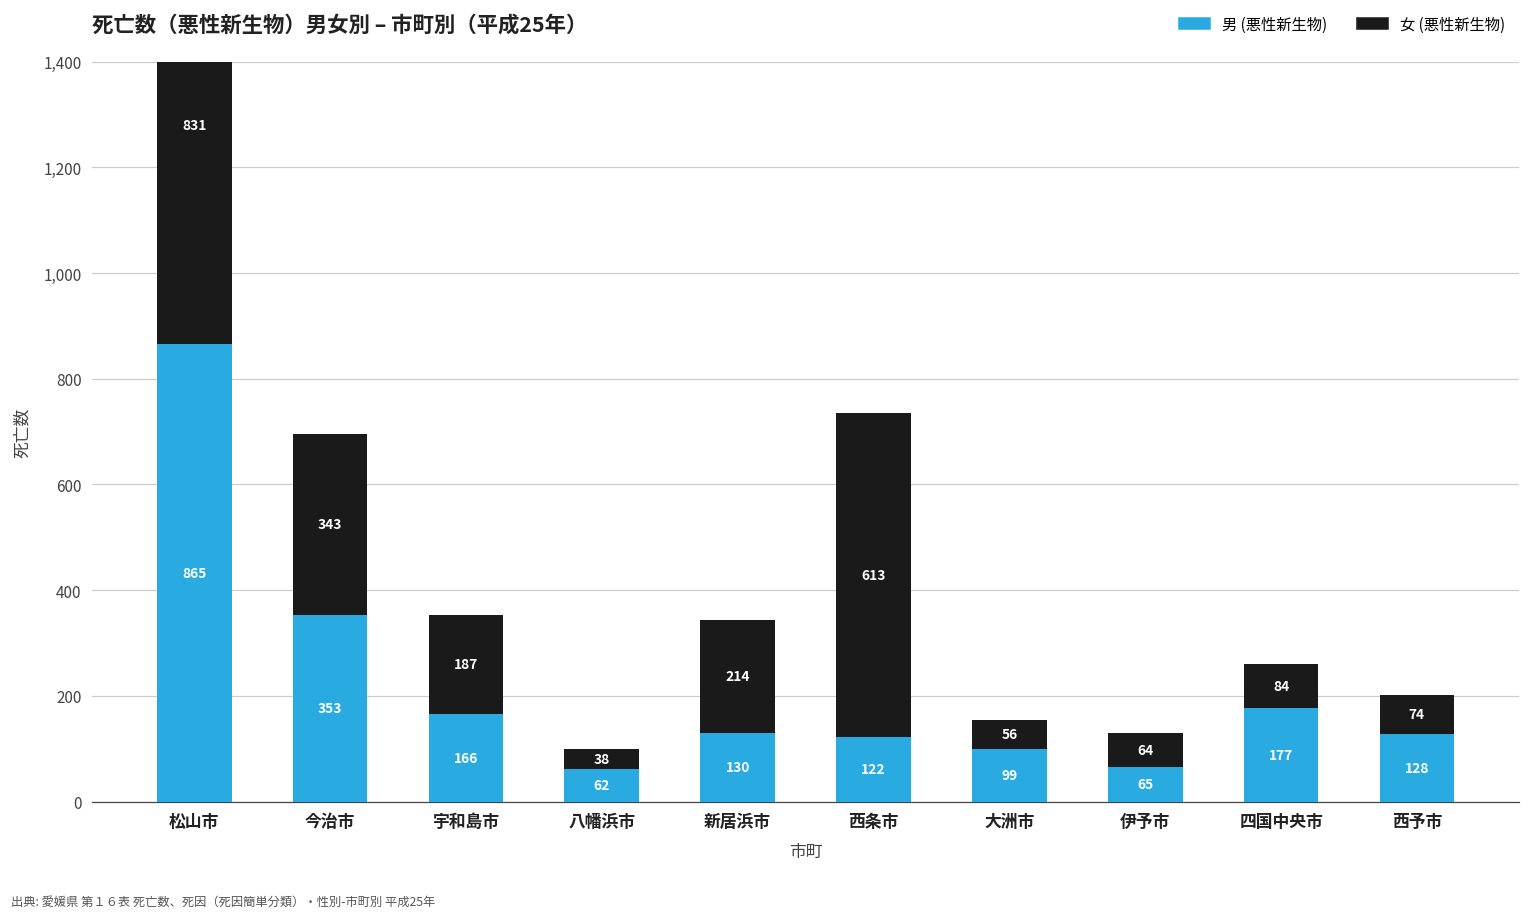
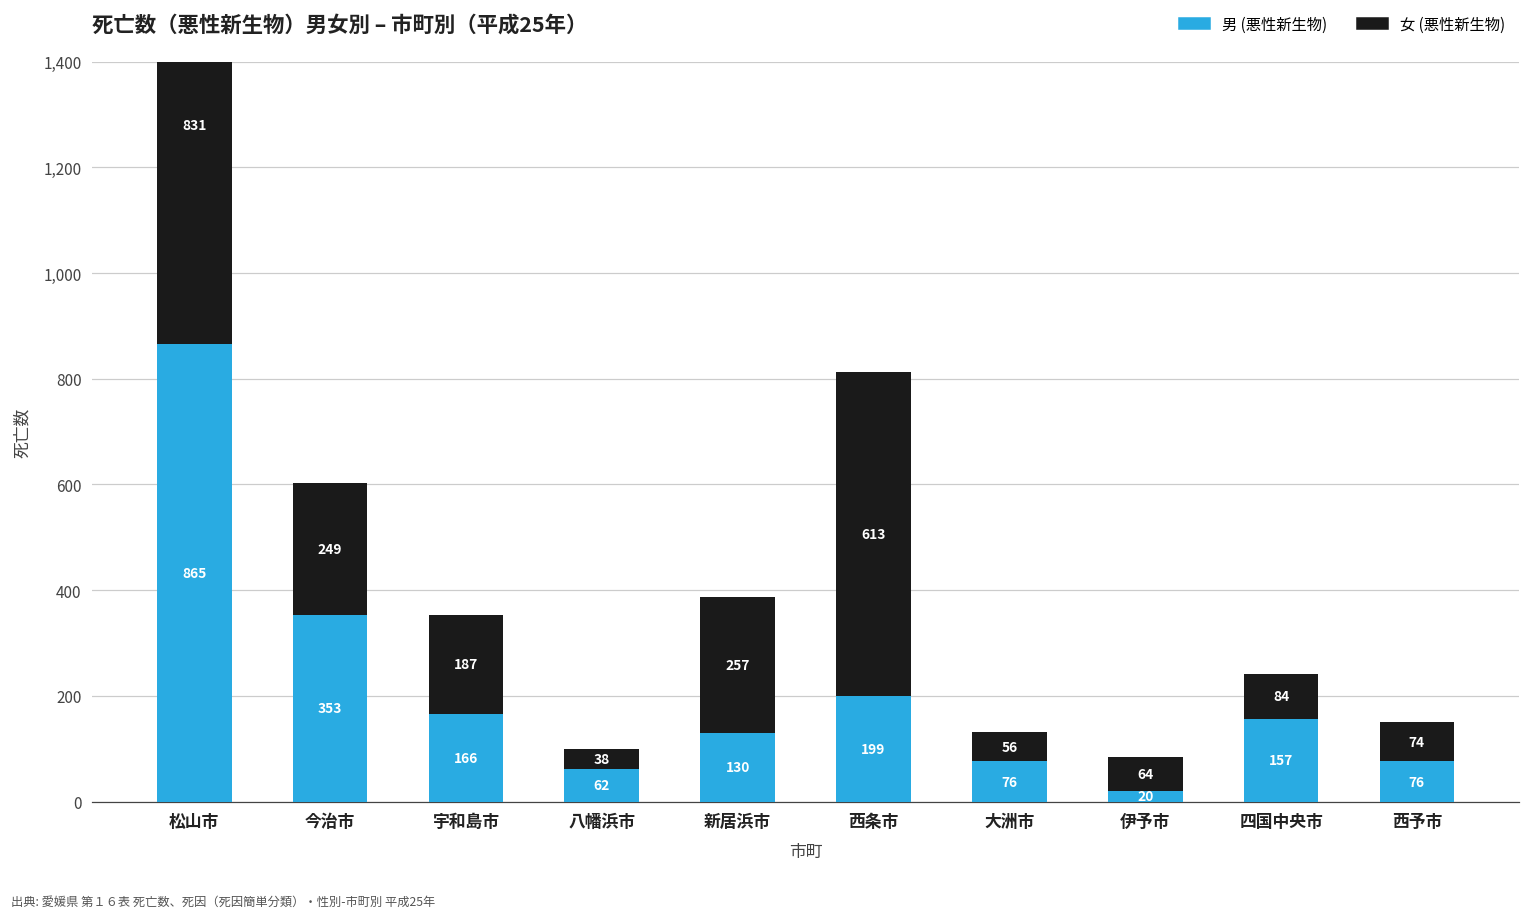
女 (悪性新生物), 今治市: 343 -> 249
女 (悪性新生物), 新居浜市: 214 -> 257
男 (悪性新生物), 西条市: 122 -> 199
男 (悪性新生物), 大洲市: 99 -> 76
男 (悪性新生物), 伊予市: 65 -> 20
男 (悪性新生物), 四国中央市: 177 -> 157
男 (悪性新生物), 西予市: 128 -> 76
